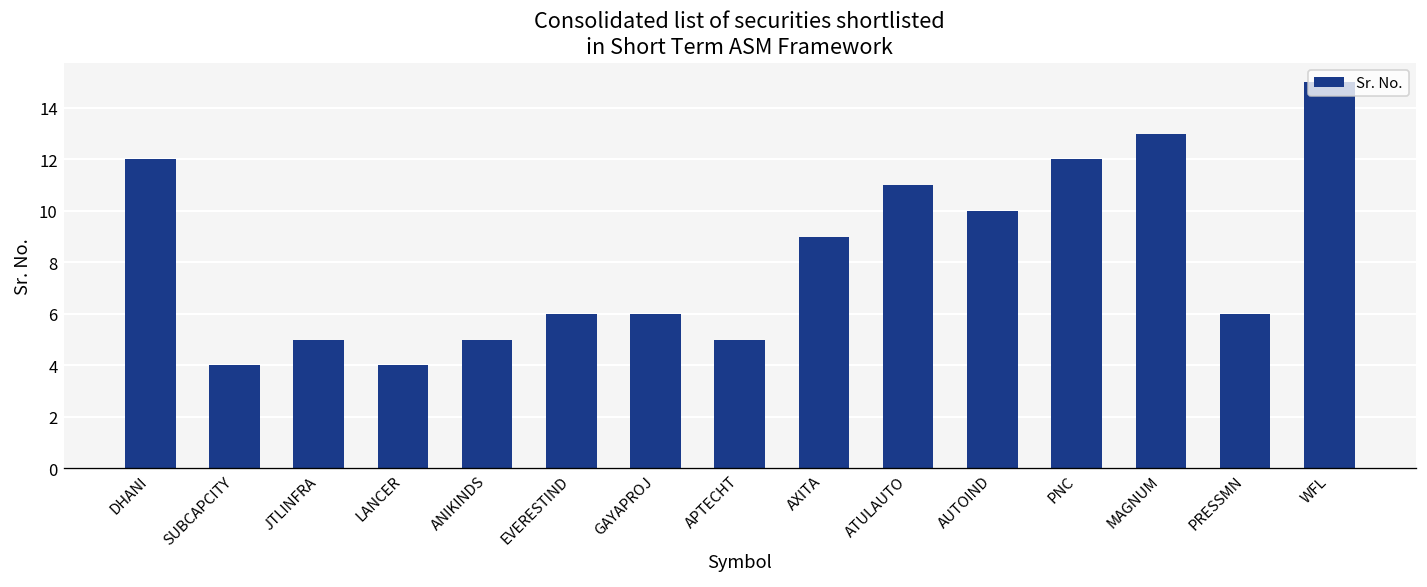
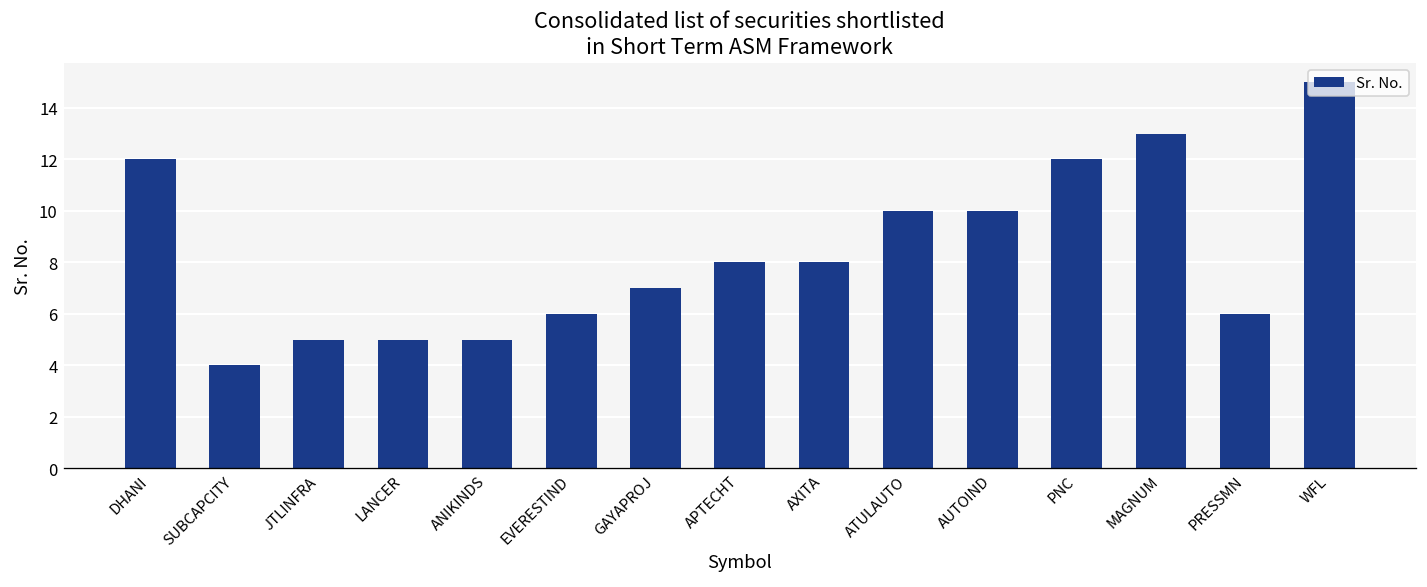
LANCER: 4 -> 5
GAYAPROJ: 6 -> 7
APTECHT: 5 -> 8
AXITA: 9 -> 8
ATULAUTO: 11 -> 10
